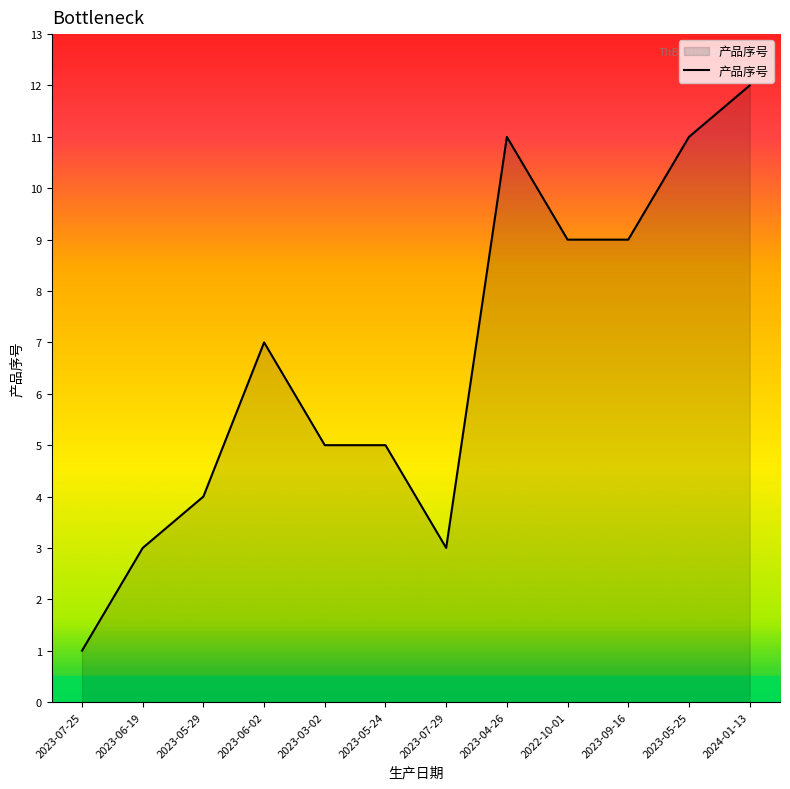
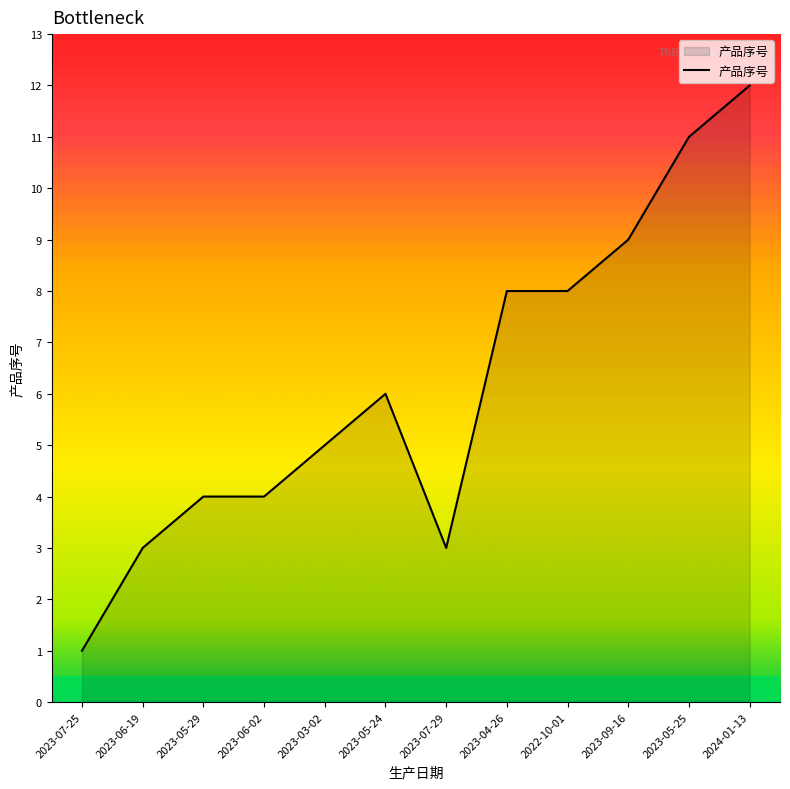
2023-06-02: 7 -> 4
2023-05-24: 5 -> 6
2023-04-26: 11 -> 8
2022-10-01: 9 -> 8
